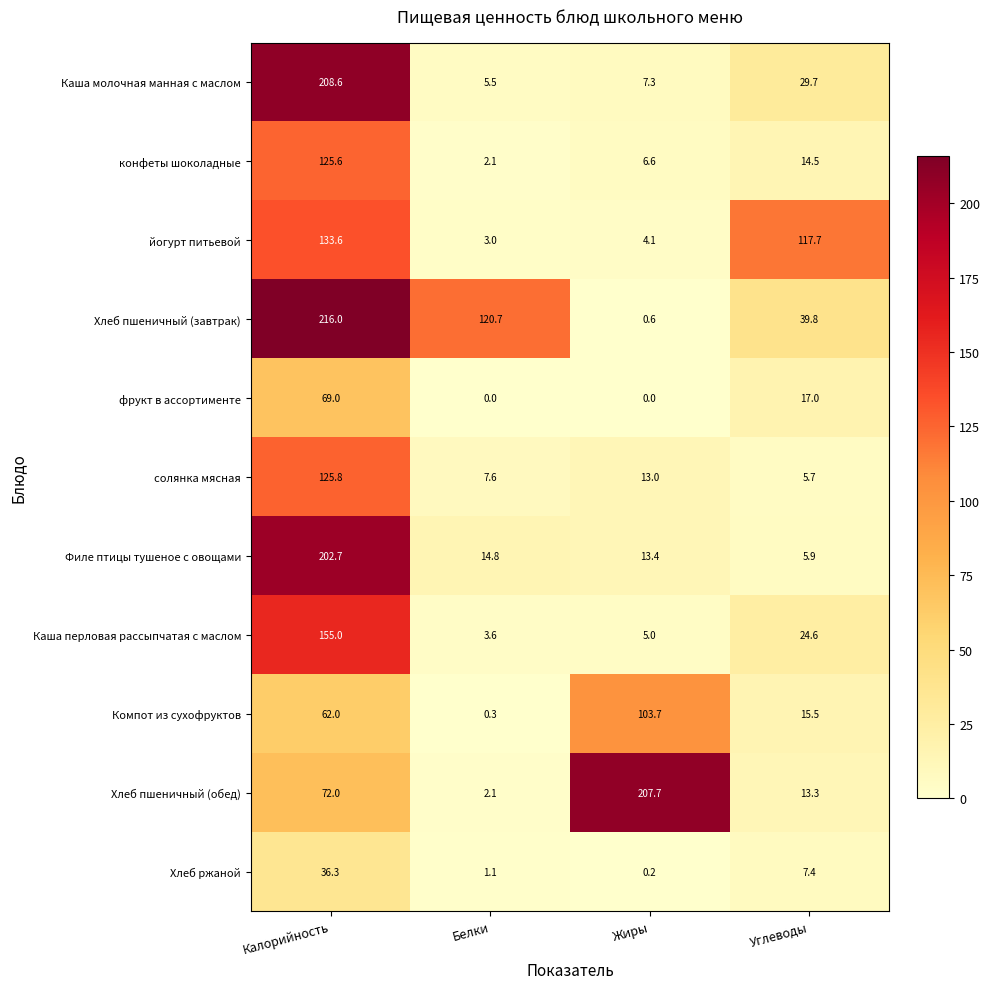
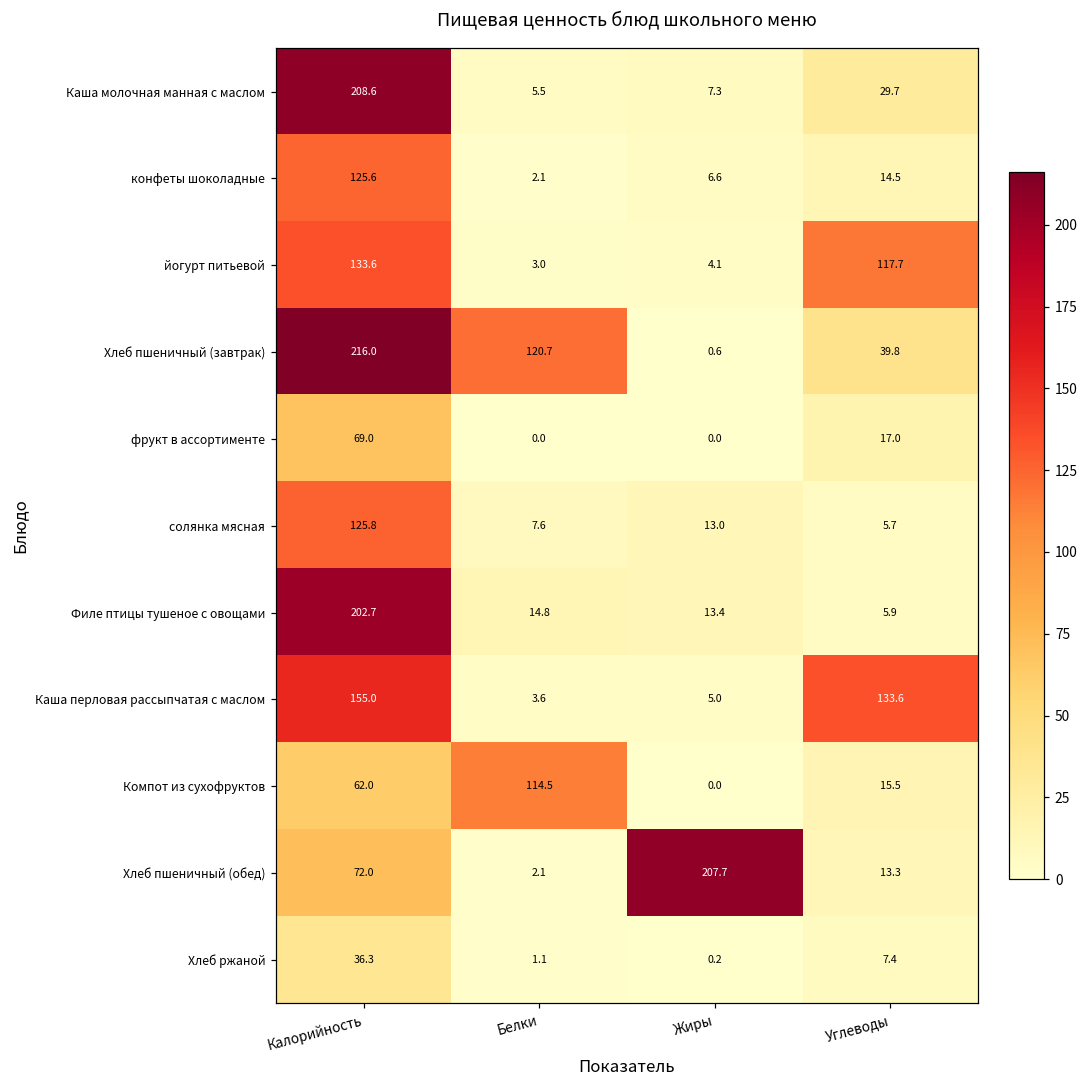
Каша перловая рассыпчатая с маслом, Углеводы: 24.6 -> 133.6
Компот из сухофруктов, Белки: 0.3 -> 114.5
Компот из сухофруктов, Жиры: 103.7 -> 0.0
